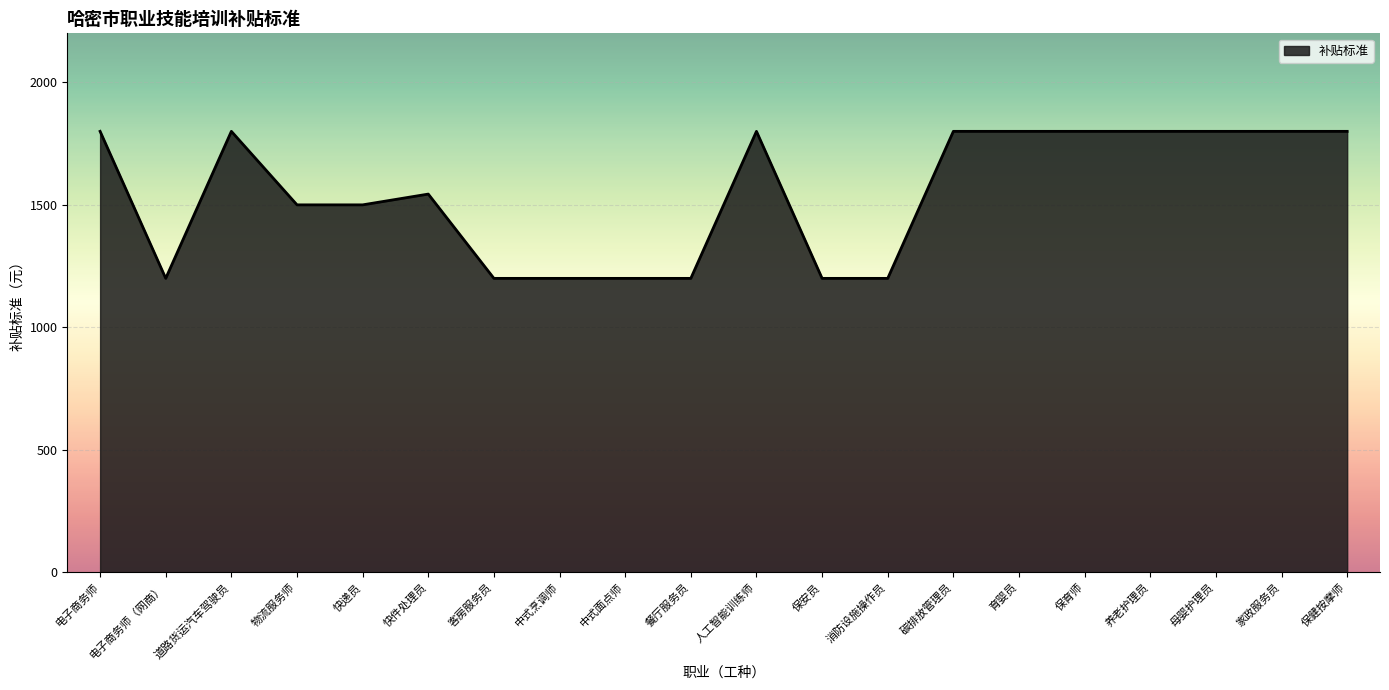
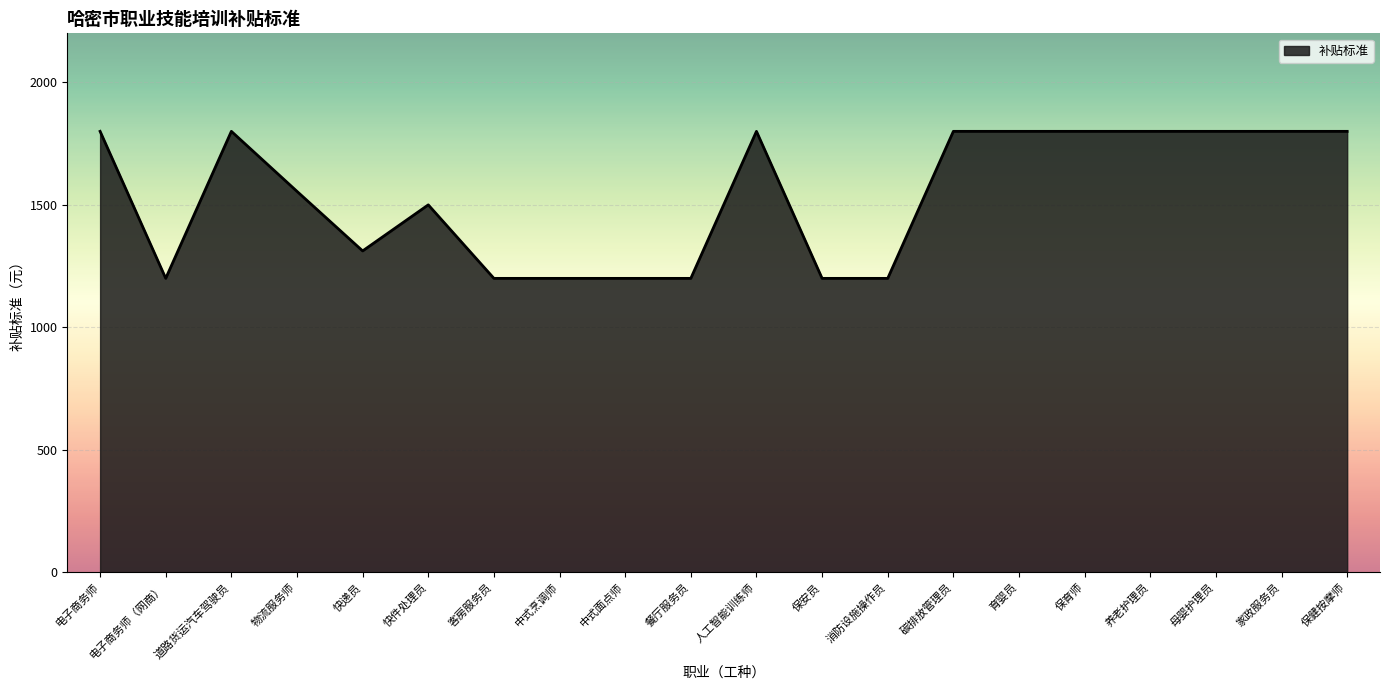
物流服务师: 1500 -> 1560
快递员: 1500 -> 1310
快件处理员: 1540 -> 1500
